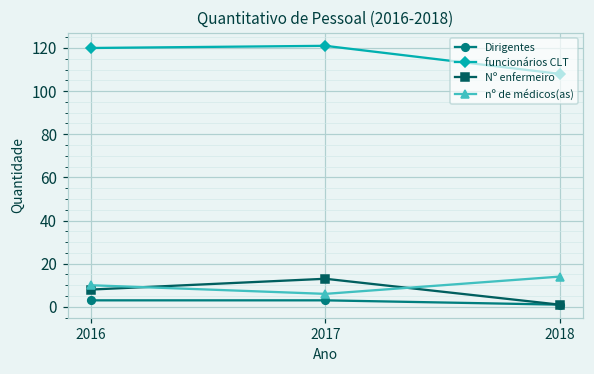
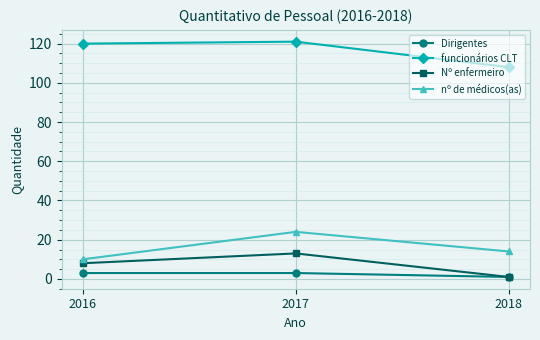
nº de médicos(as), 2017: 6 -> 24
